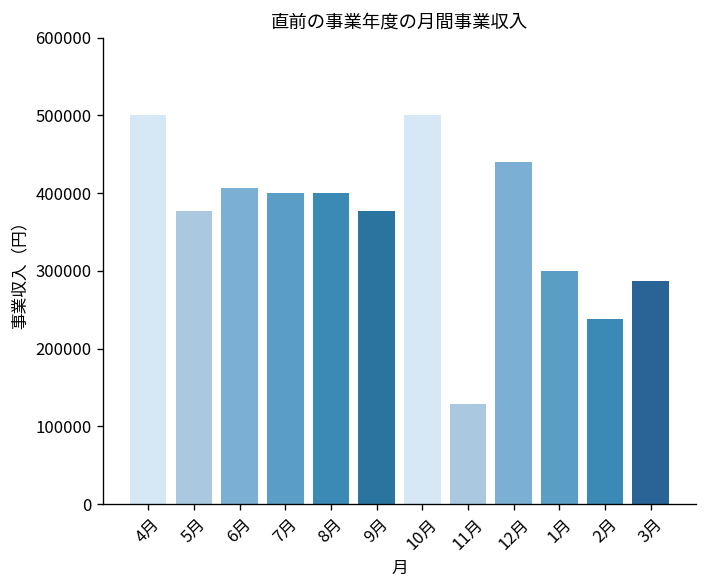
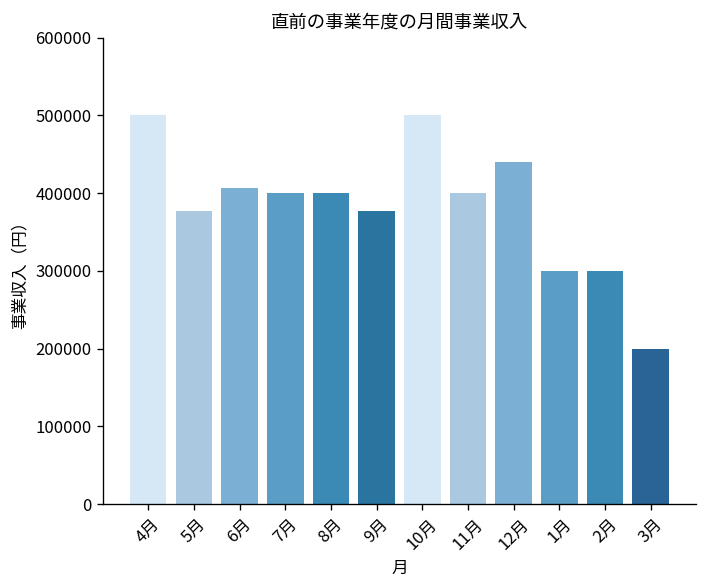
11月: 130000 -> 400000
2月: 240000 -> 300000
3月: 290000 -> 200000
